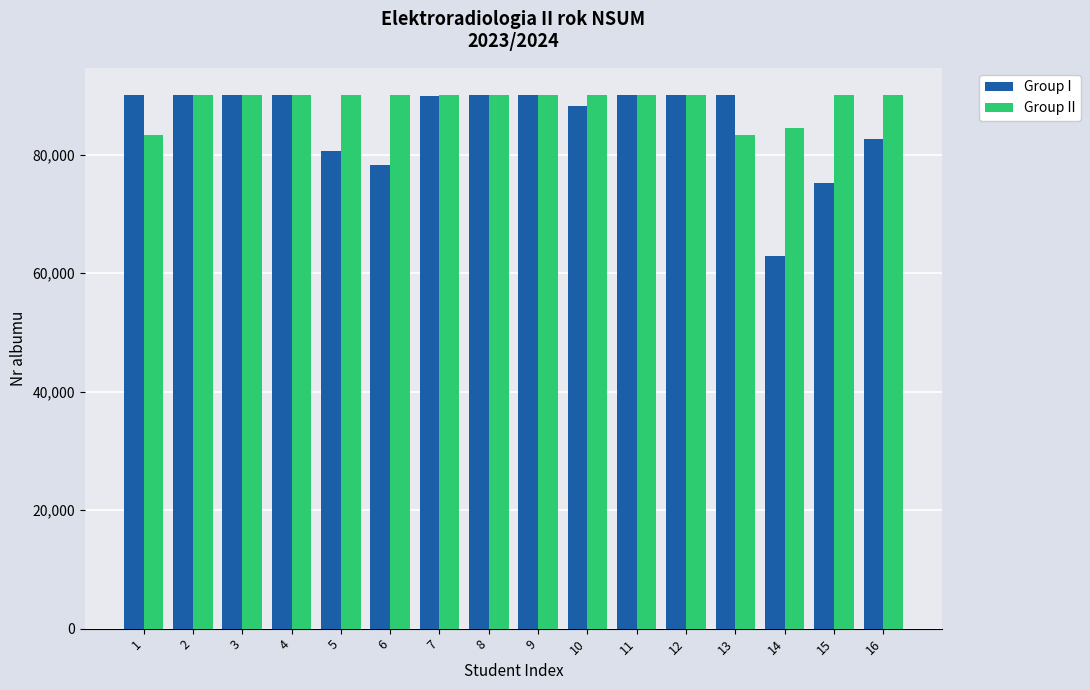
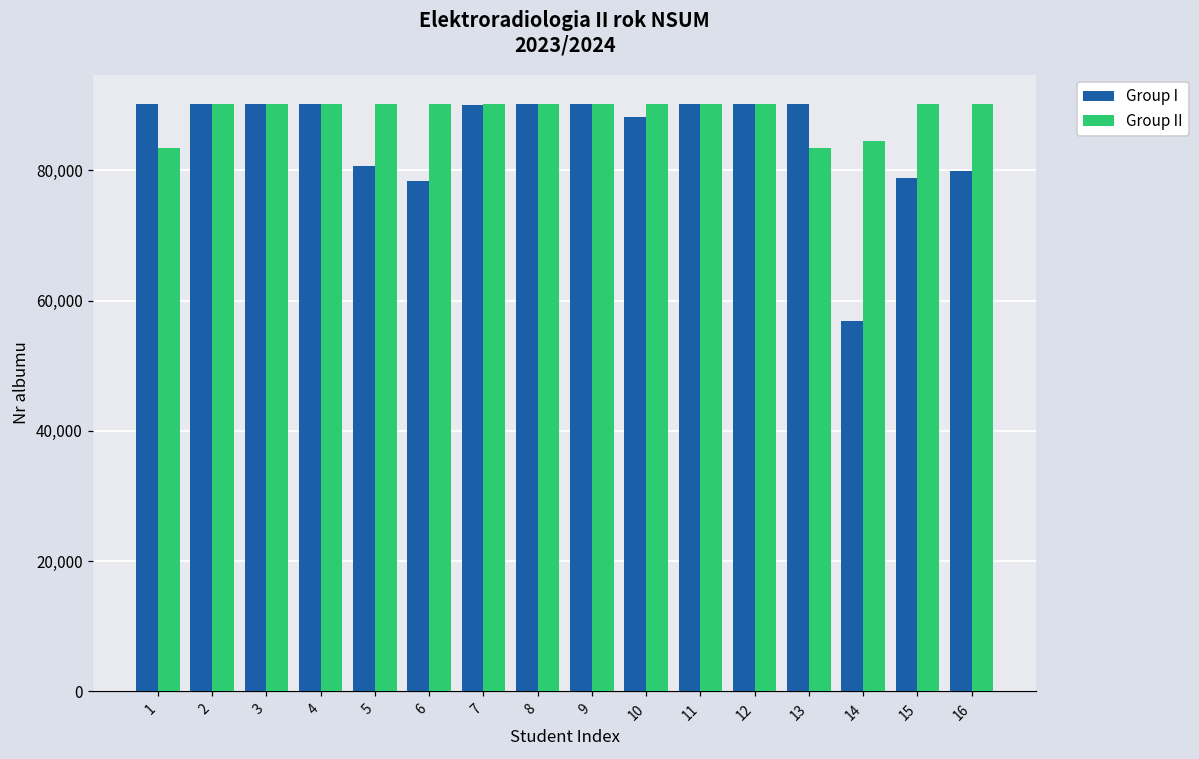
Group I, 14: 63,000 -> 57,000
Group I, 15: 75,000 -> 79,000
Group I, 16: 83,000 -> 80,000
